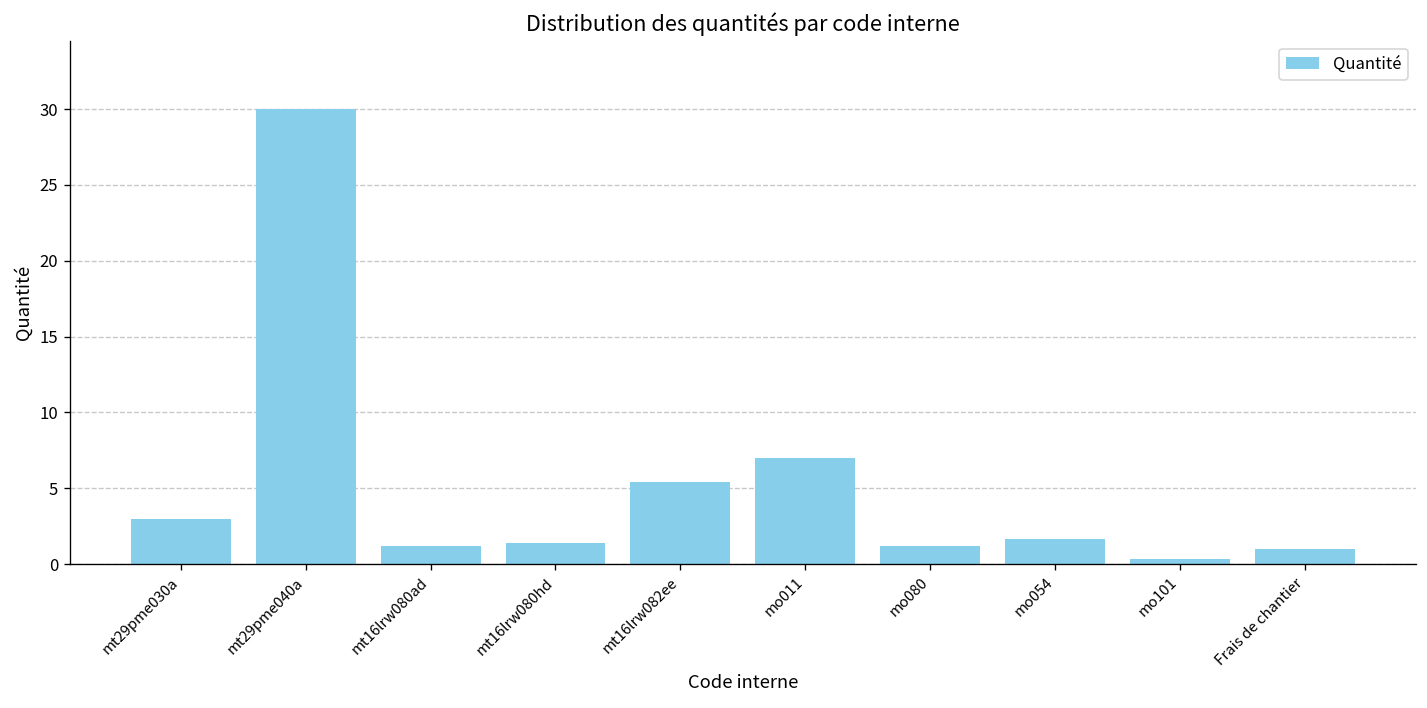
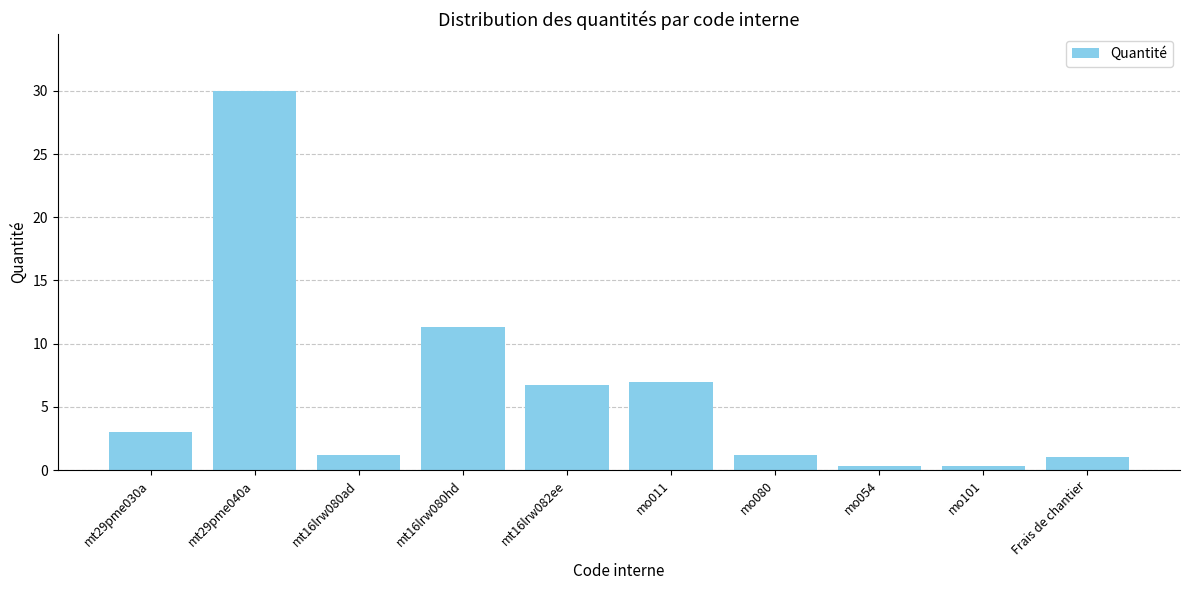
mt16lrw080hd: 1.4 -> 11.3
mt16lrw082ee: 5.4 -> 6.7
mo054: 1.6 -> 0.3
